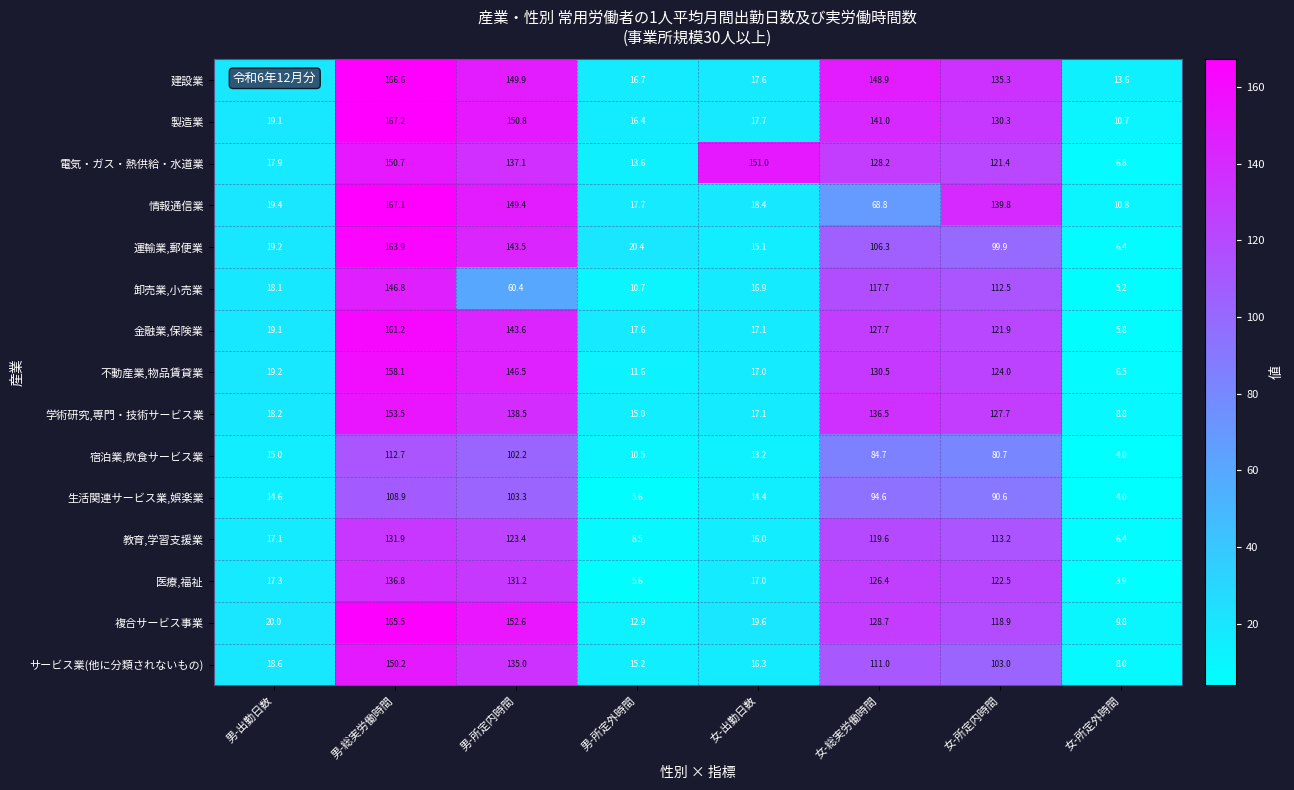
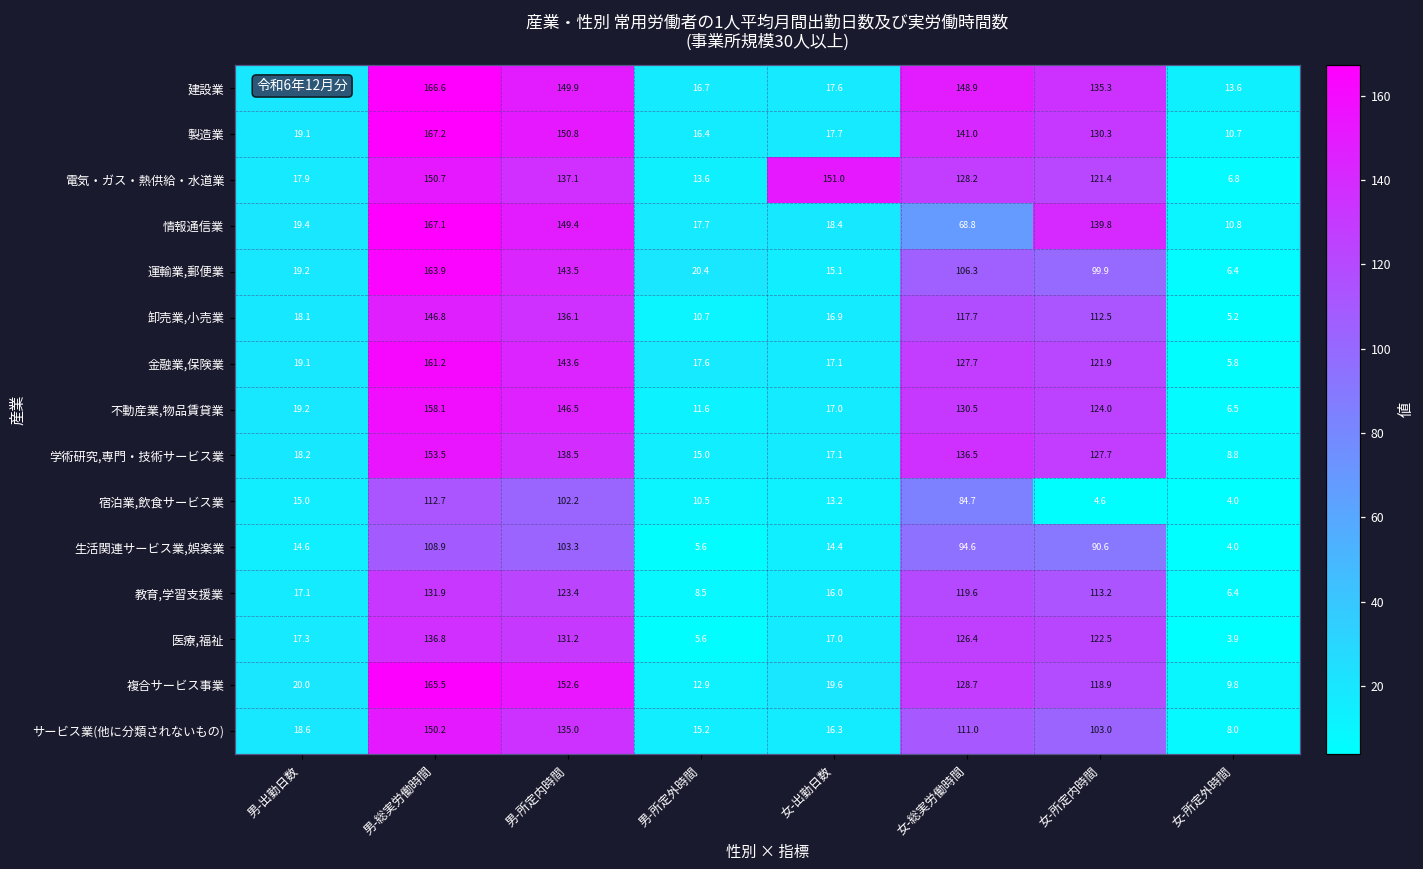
卸売業,小売業, 男-所定内時間: 60.4 -> 136.1
宿泊業,飲食サービス業, 女-所定内時間: 80.7 -> 4.6
